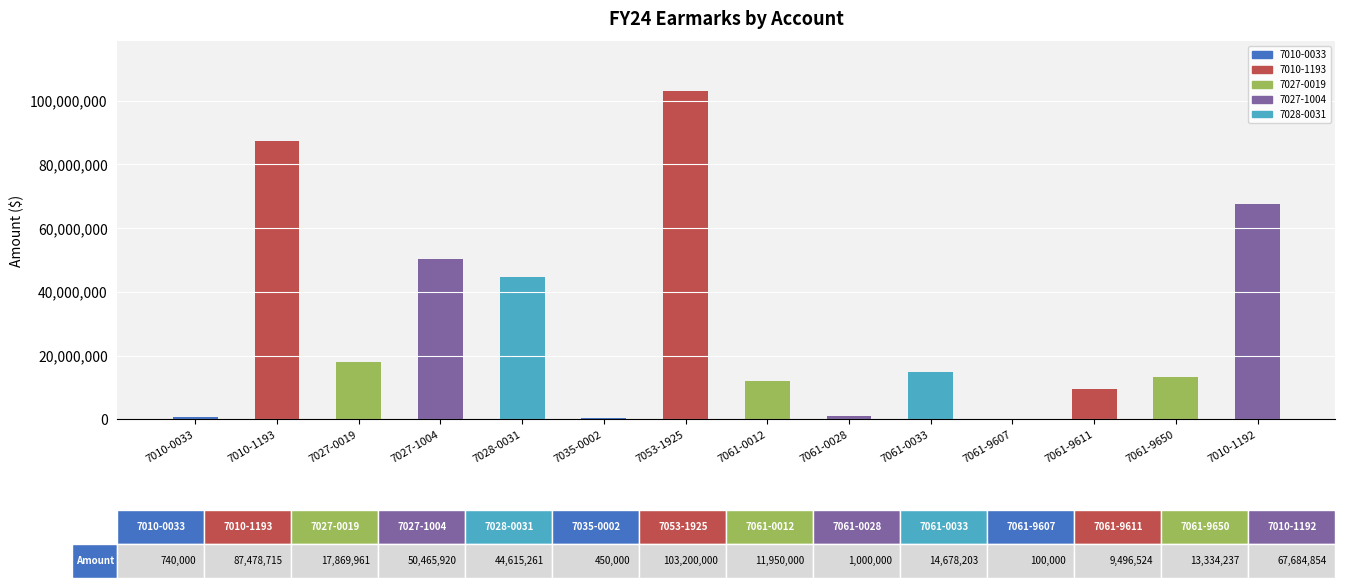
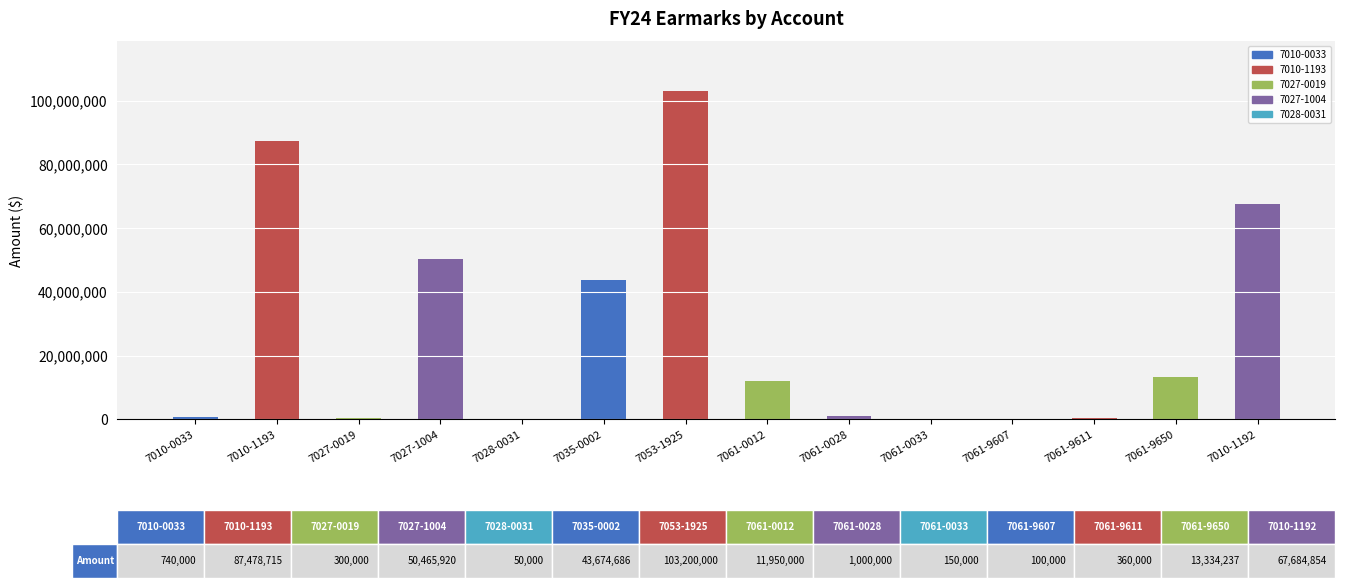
7027-0019: 17,869,961 -> 300,000
7028-0031: 44,615,261 -> 50,000
7035-0002: 450,000 -> 43,674,686
7061-0033: 14,678,203 -> 150,000
7061-9611: 9,496,524 -> 360,000
